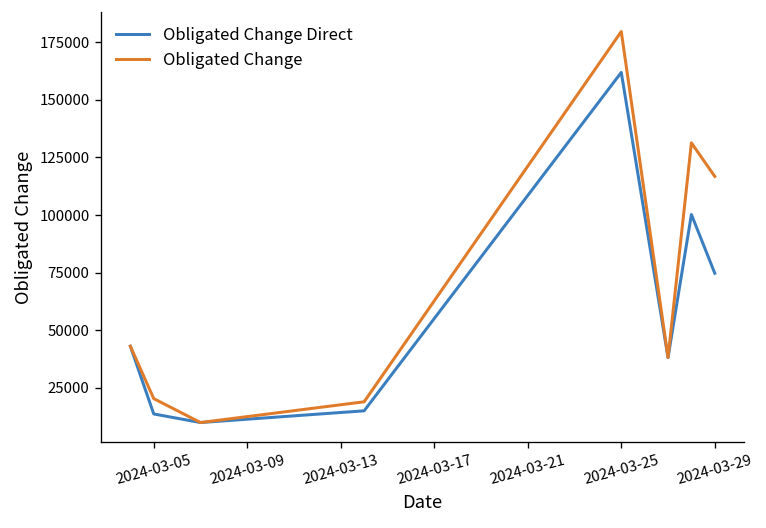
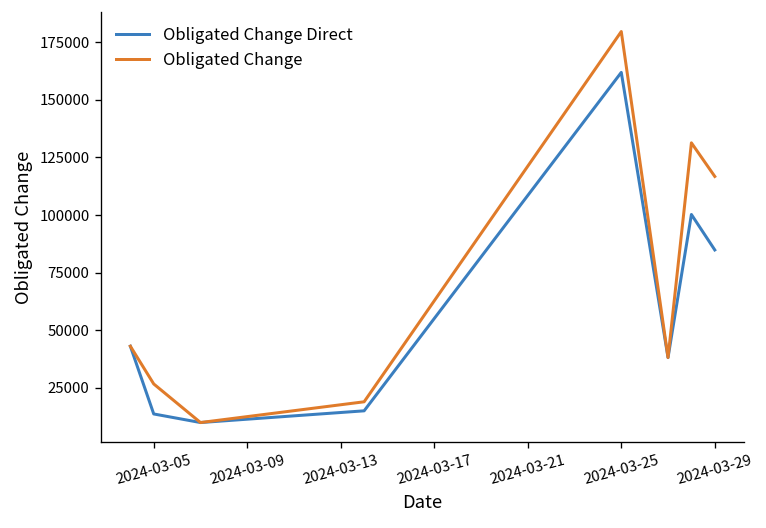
Obligated Change, 2024-03-05: 20000 -> 27000
Obligated Change Direct, 2024-03-29: 75000 -> 85000
